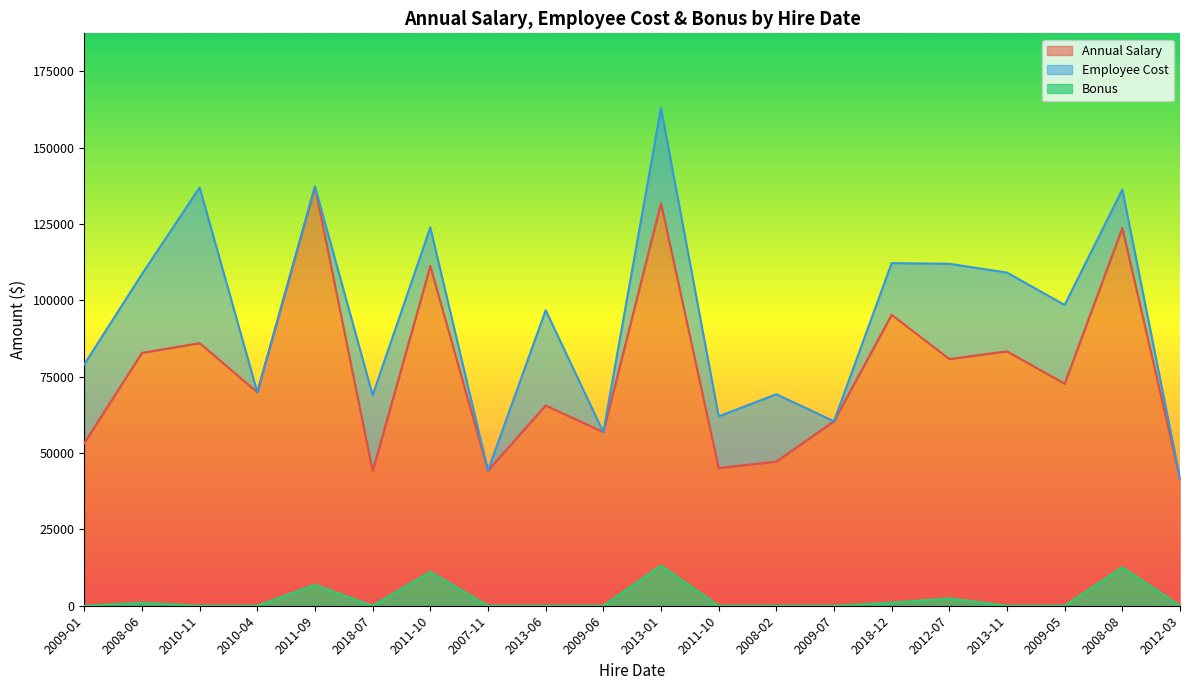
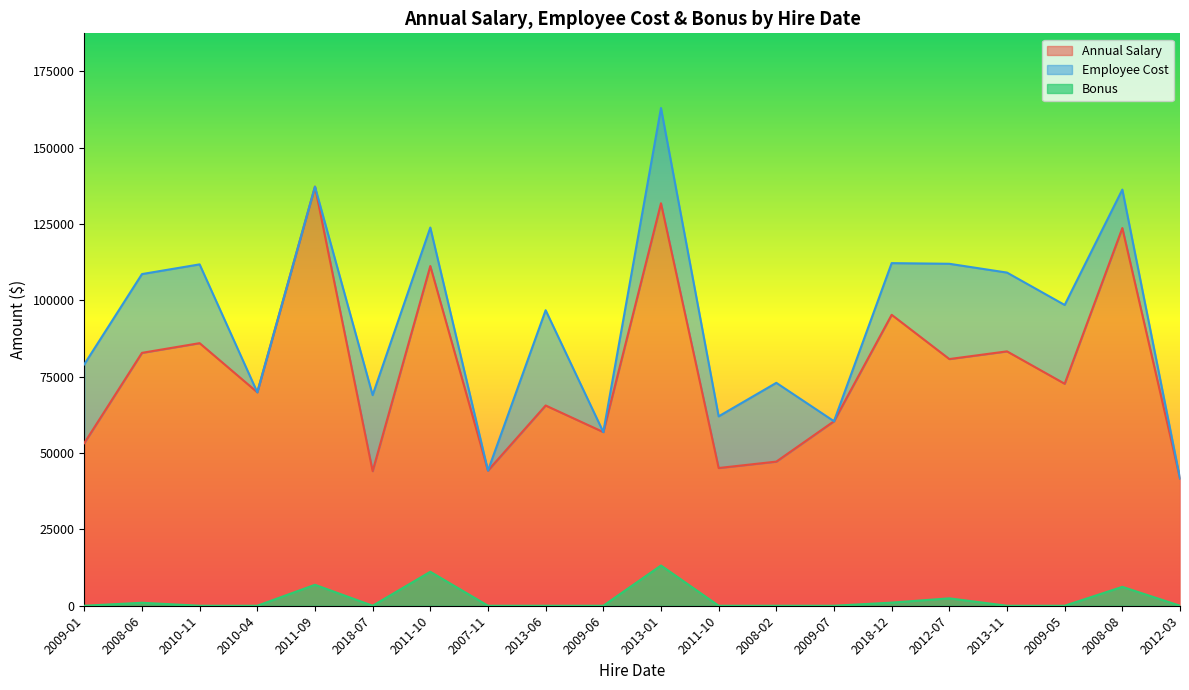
Employee Cost, 2010-11: 137000 -> 112000
Employee Cost, 2008-02: 69000 -> 73000
Bonus, 2008-08: 13000 -> 6000
